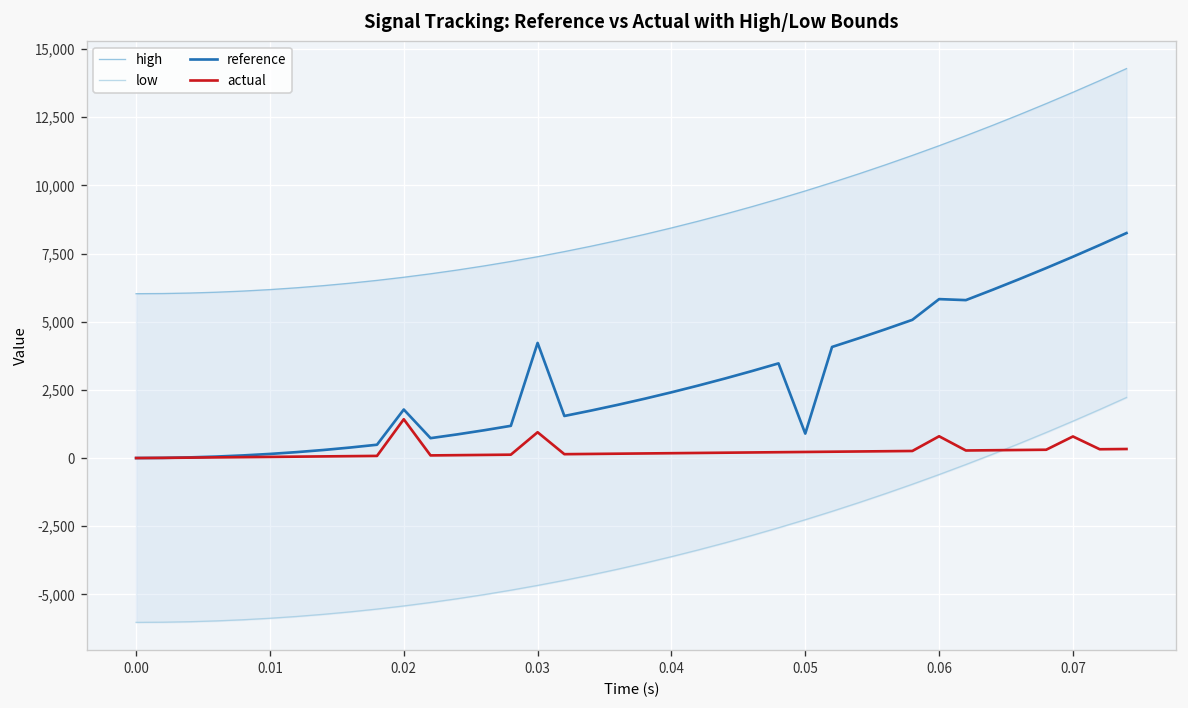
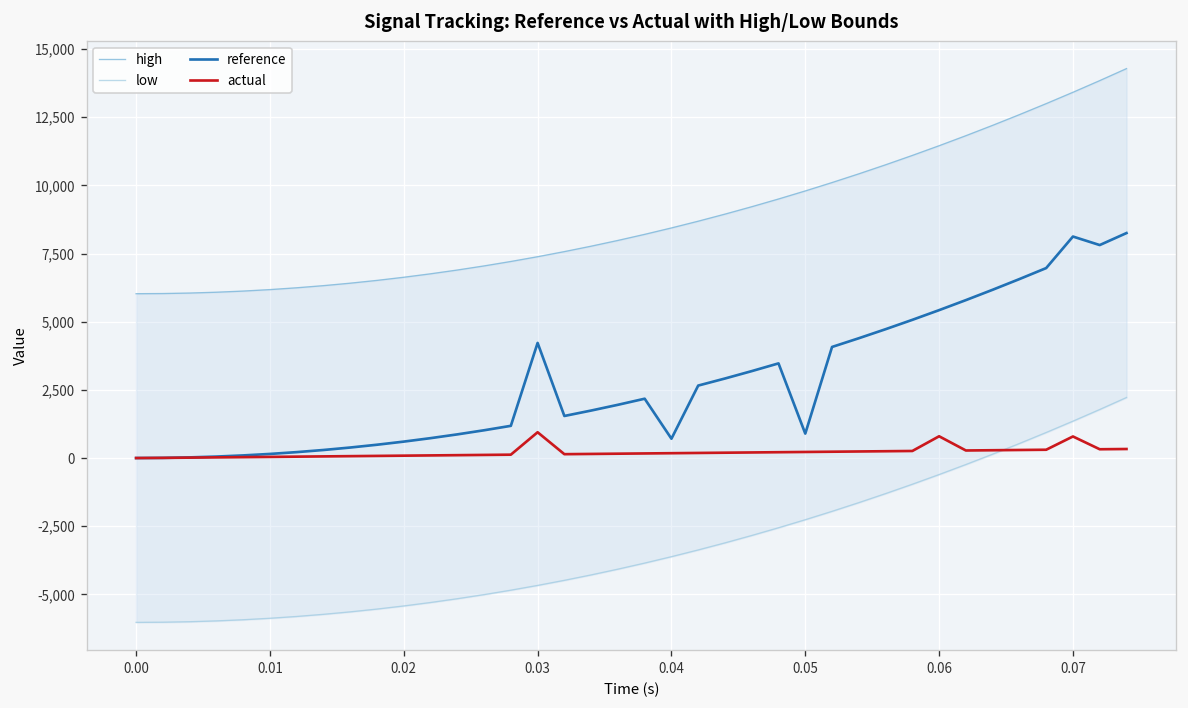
reference, 0.02: 1,800 -> 600
actual, 0.02: 1,400 -> 100
reference, 0.04: 2,400 -> 700
reference, 0.06: 5,800 -> 5,400
reference, 0.07: 7,400 -> 8,100
